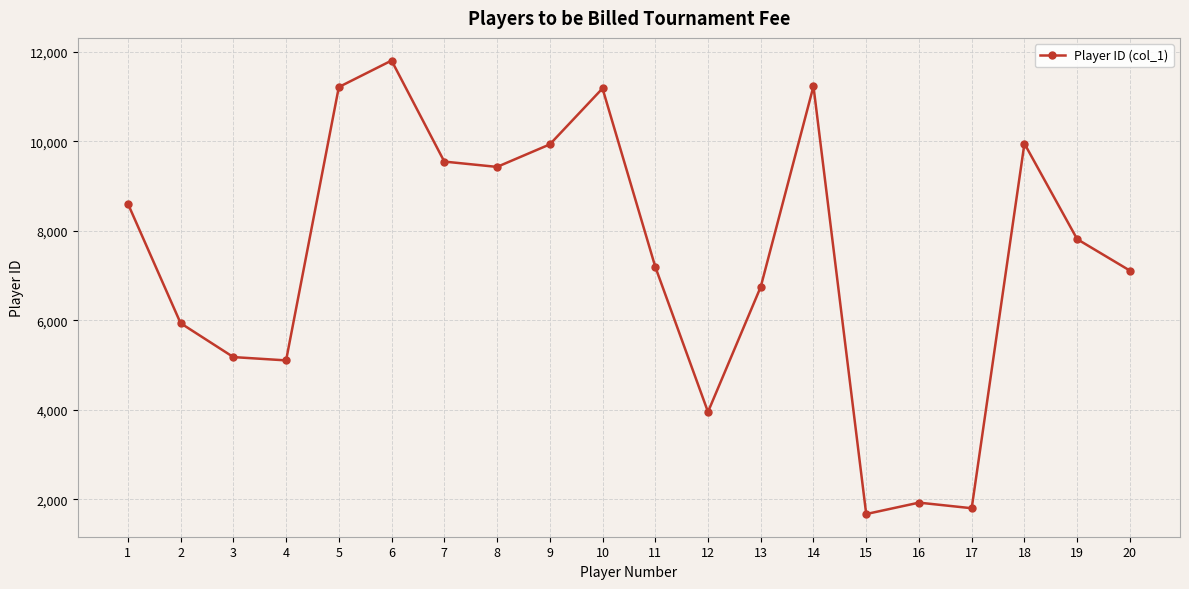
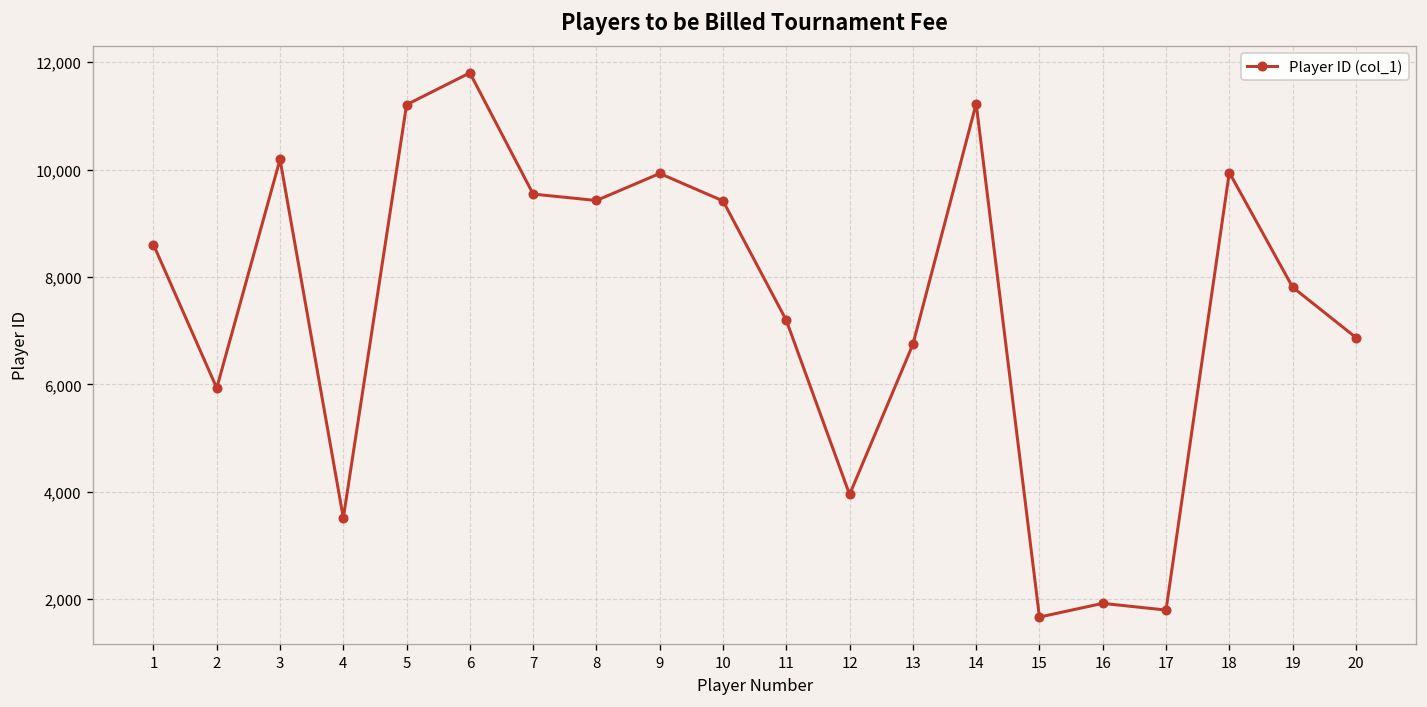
3: 5,200 -> 10,200
4: 5,100 -> 3,500
10: 11,200 -> 9,400
20: 7,100 -> 6,900
